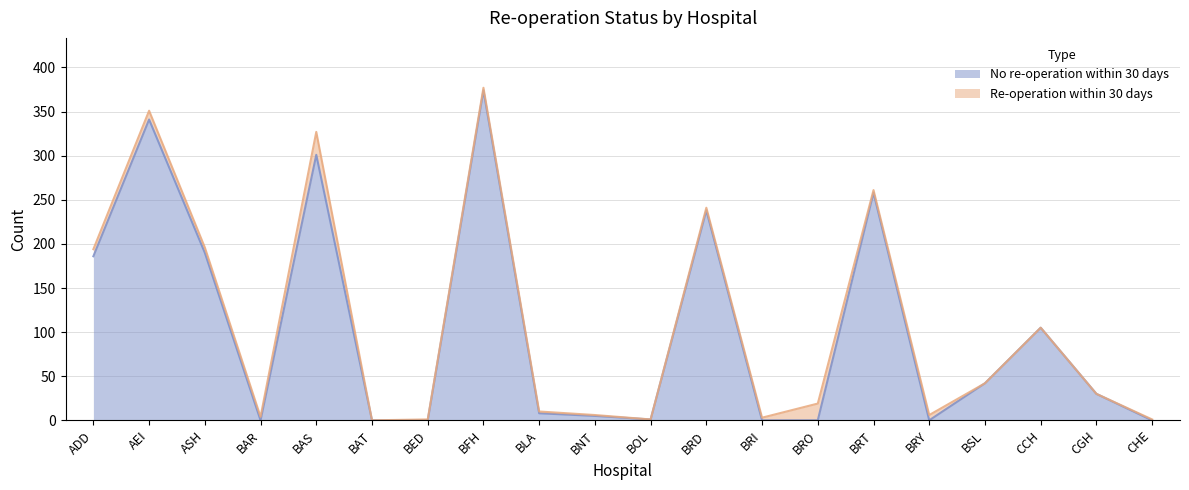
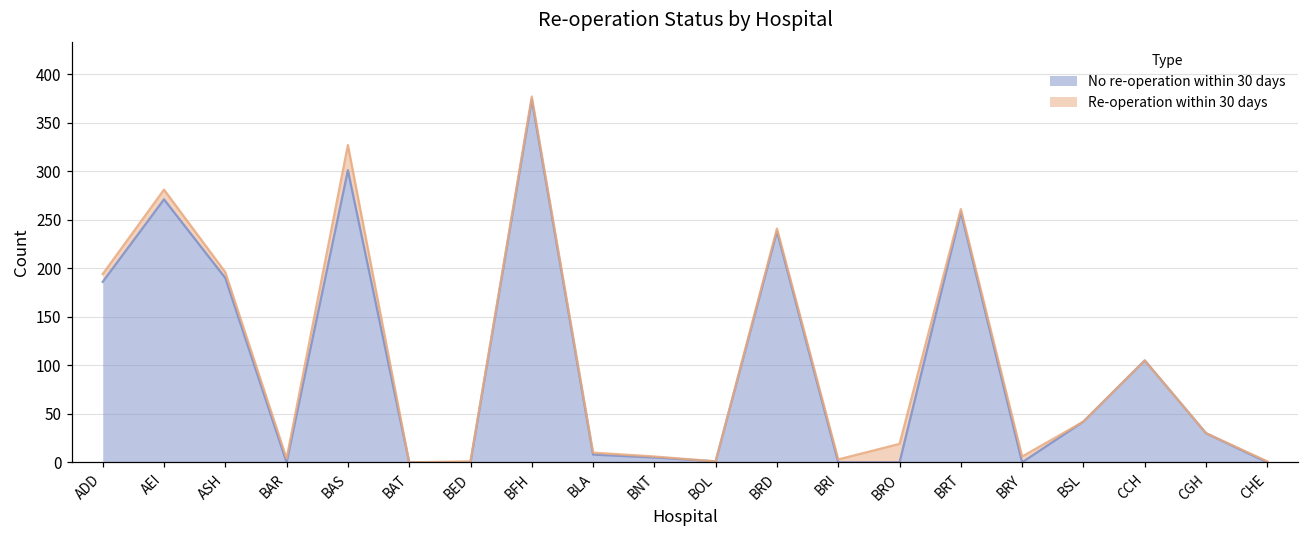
No re-operation within 30 days, AEI: 340 -> 270
